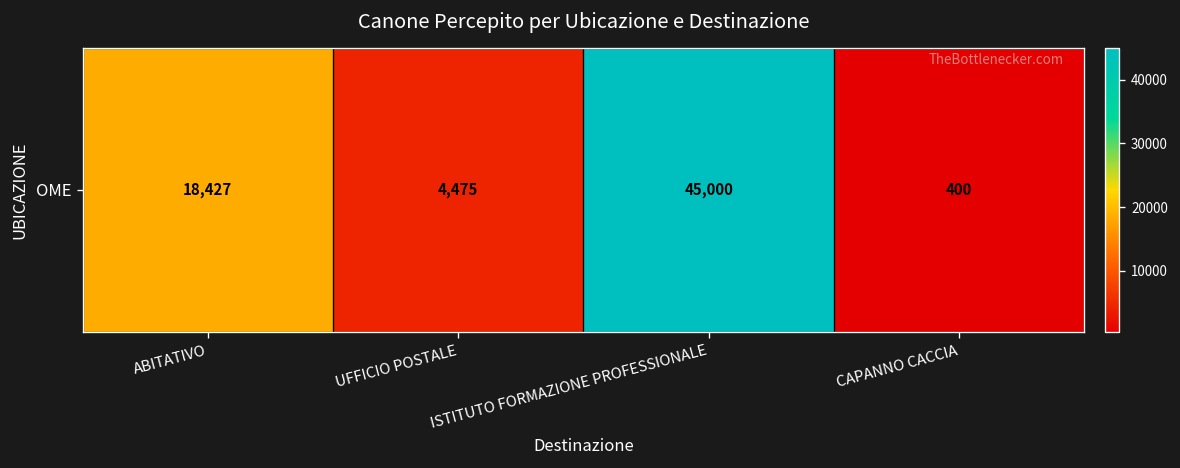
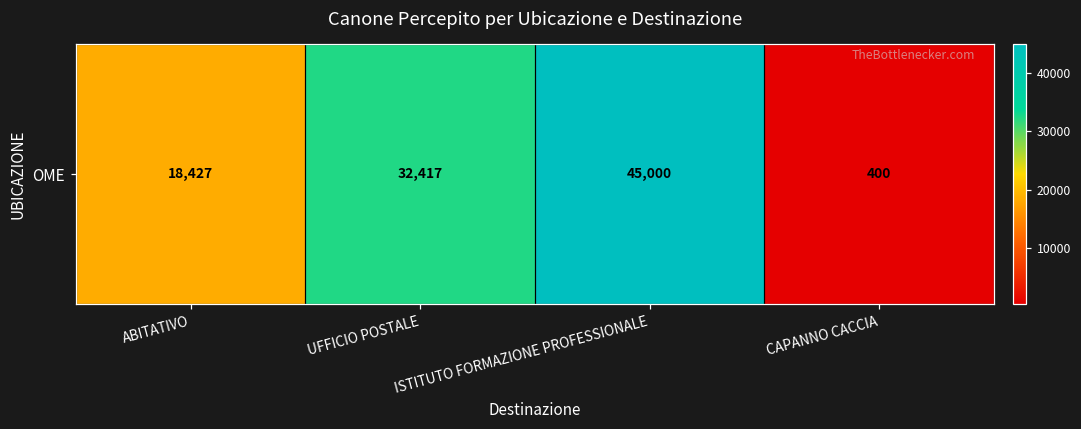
OME, UFFICIO POSTALE: 4,475 -> 32,417
